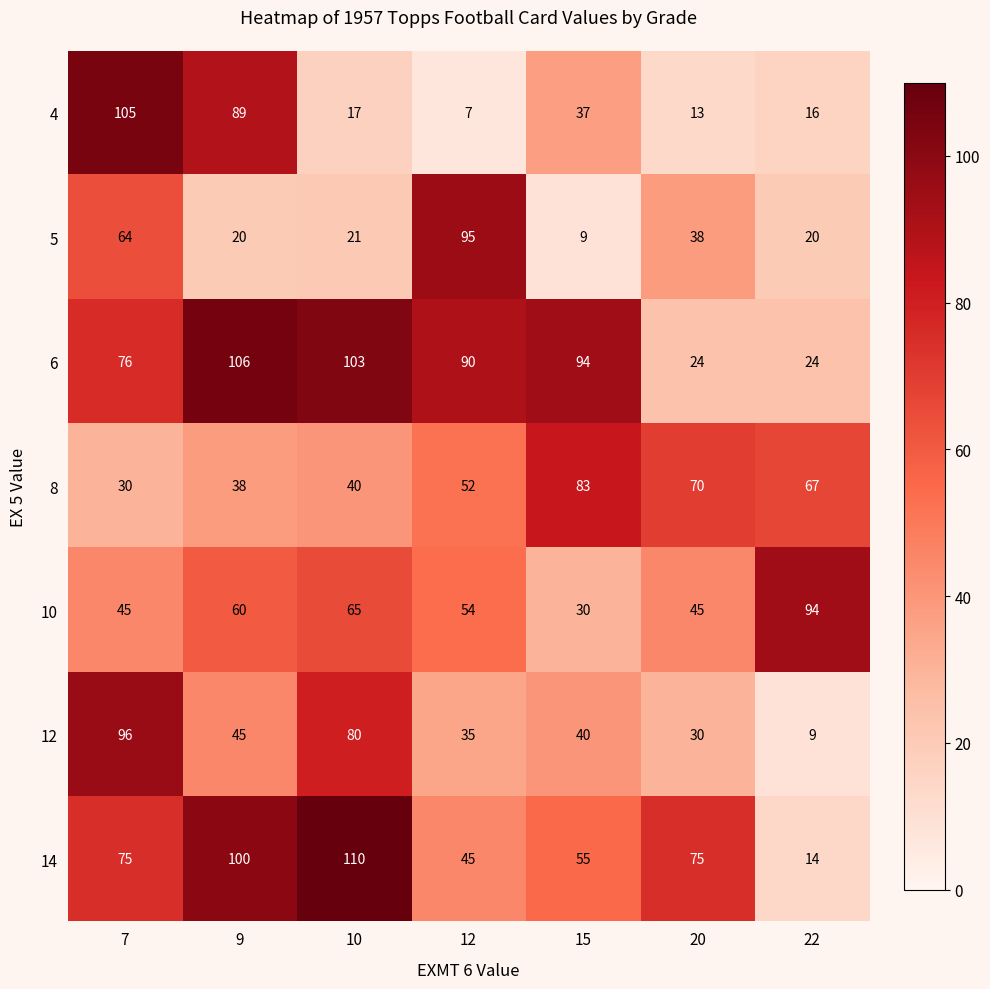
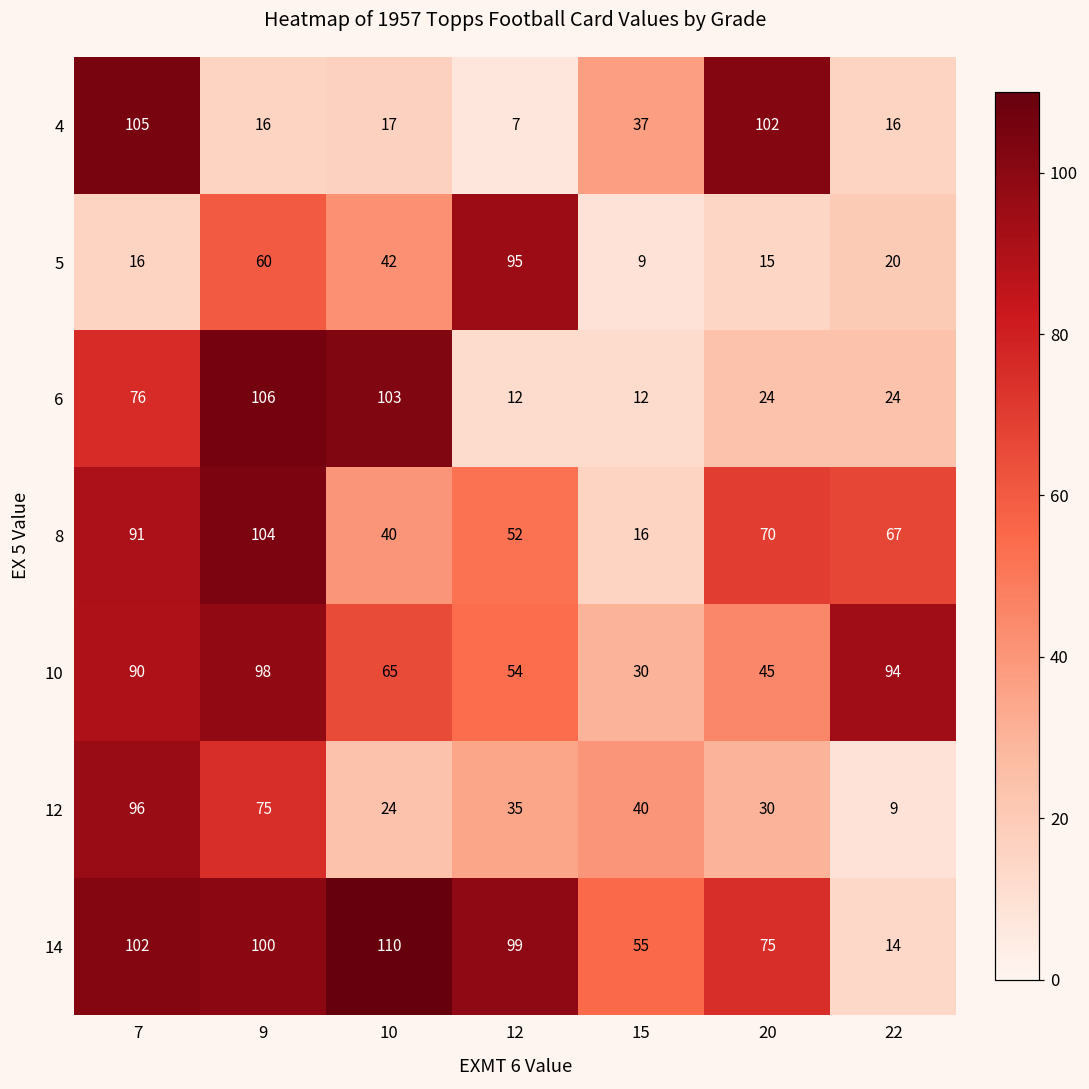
4, 9: 89 -> 16
4, 20: 13 -> 102
5, 7: 64 -> 16
5, 9: 20 -> 60
5, 10: 21 -> 42
5, 20: 38 -> 15
6, 12: 90 -> 12
6, 15: 94 -> 12
8, 7: 30 -> 91
8, 9: 38 -> 104
8, 15: 83 -> 16
10, 7: 45 -> 90
10, 9: 60 -> 98
12, 9: 45 -> 75
12, 10: 80 -> 24
14, 7: 75 -> 102
14, 12: 45 -> 99
